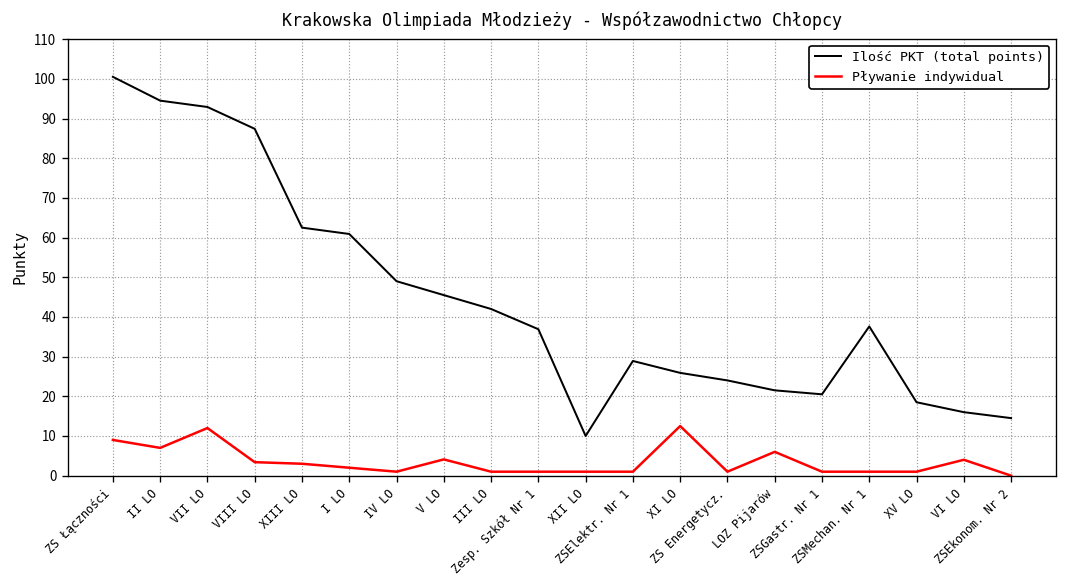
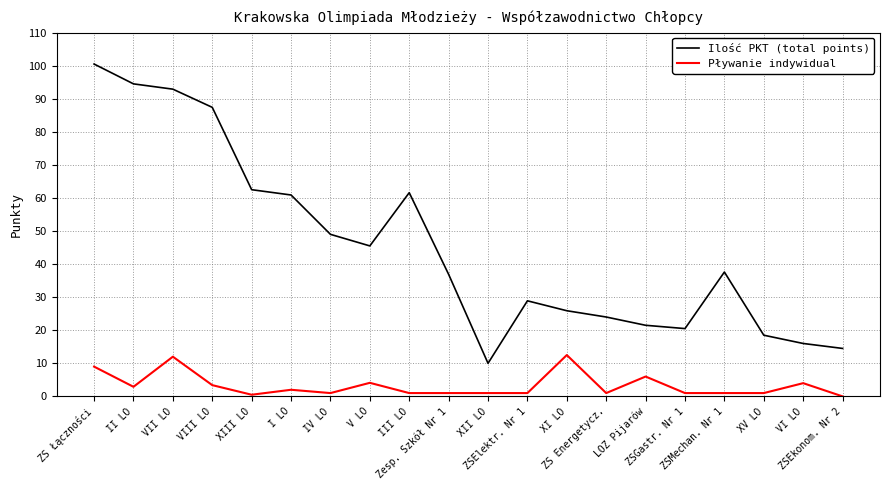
Pływanie indywidual, II LO: 7 -> 3
Pływanie indywidual, XIII LO: 3 -> 1
Ilość PKT (total points), III LO: 42 -> 62
